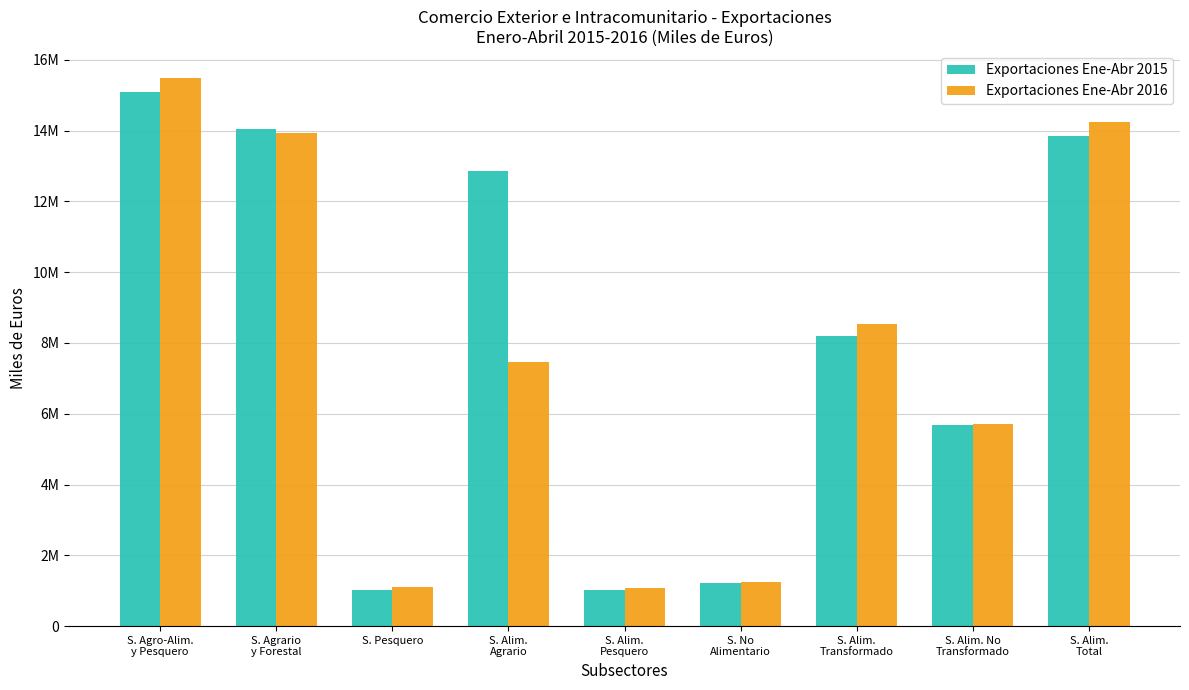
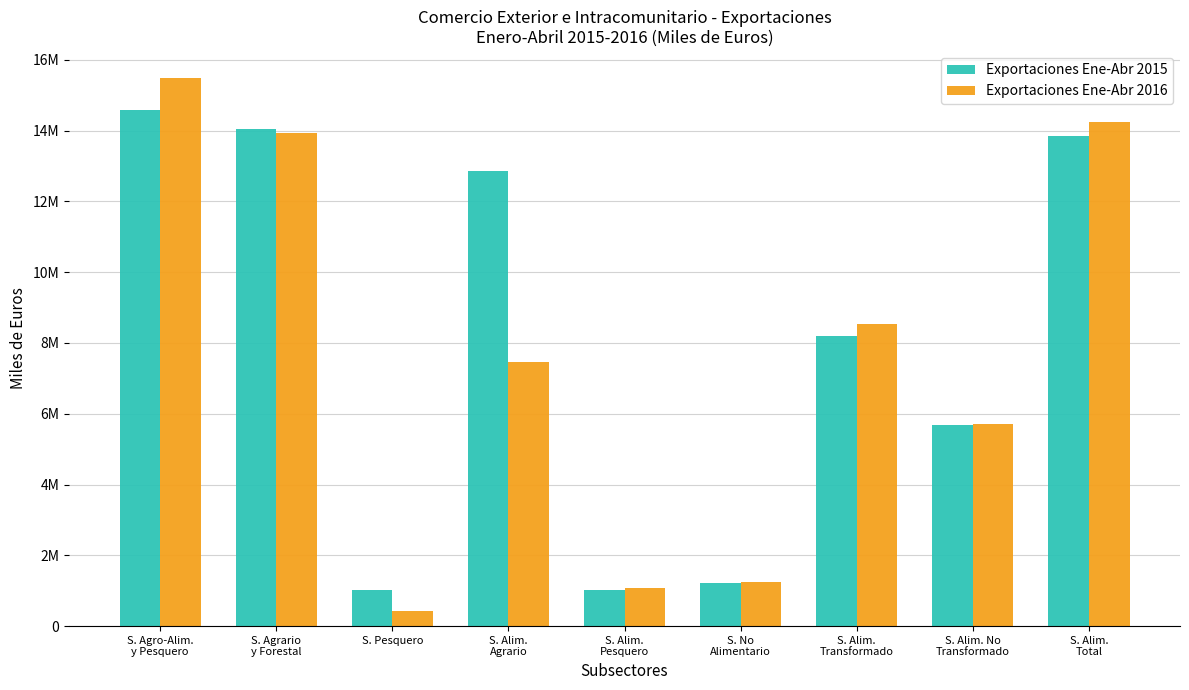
Exportaciones Ene-Abr 2015, S. Agro-Alim. y Pesquero: 15100000 -> 14600000
Exportaciones Ene-Abr 2016, S. Pesquero: 1100000 -> 400000
